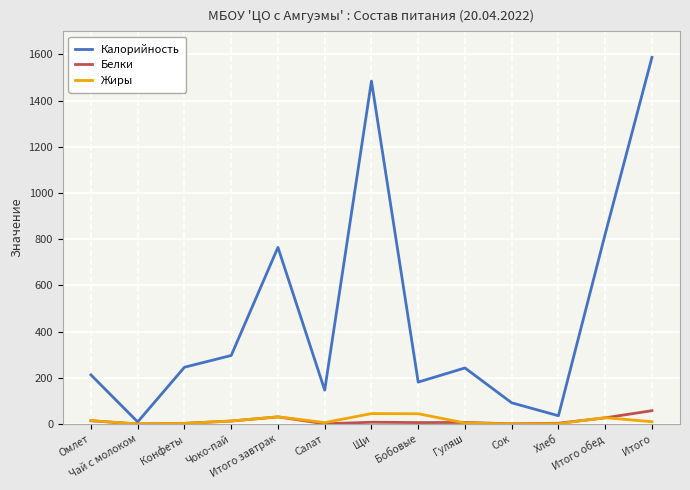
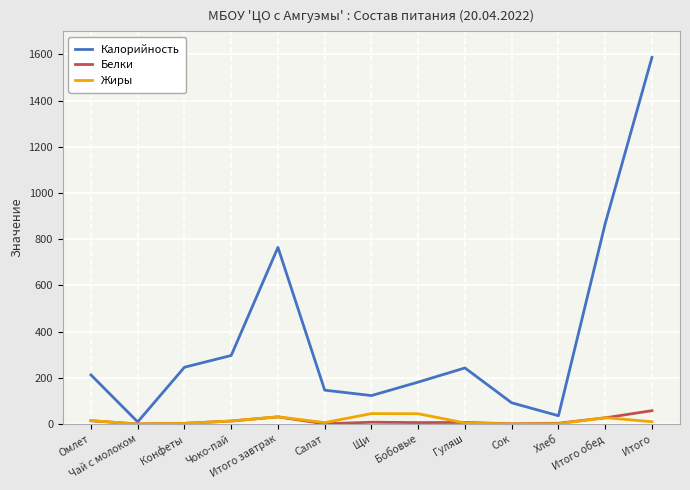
Калорийность, Щи: 1480 -> 120
Калорийность, Итого обед: 820 -> 870
